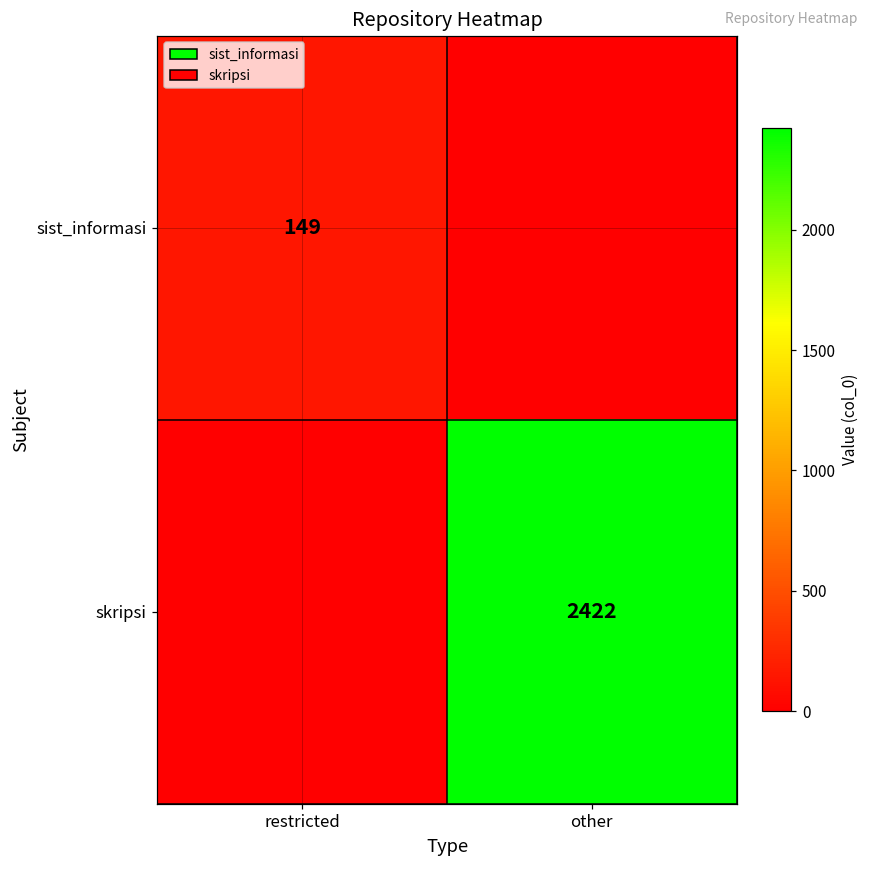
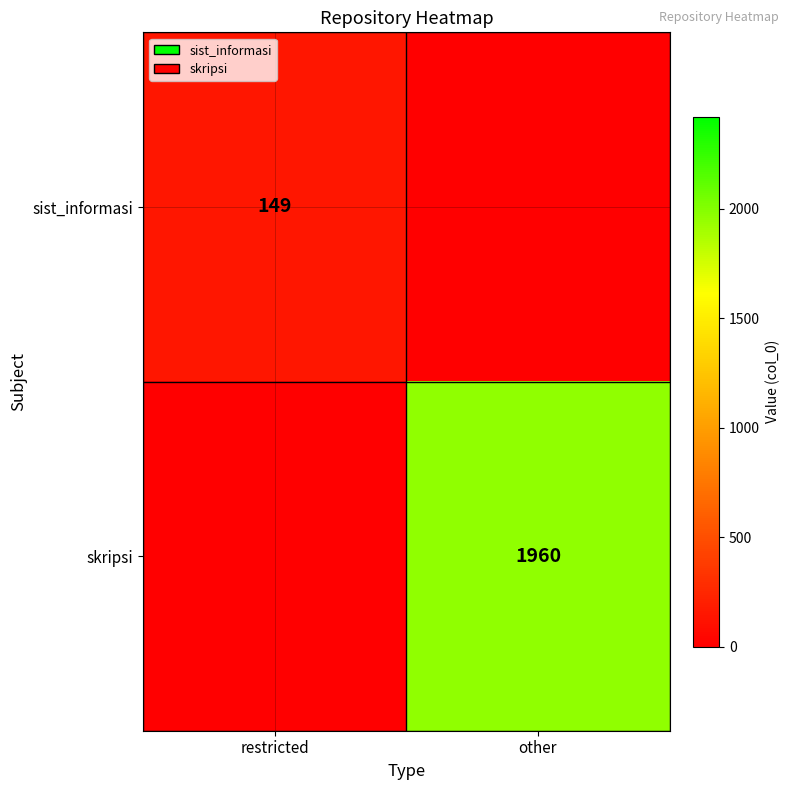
skripsi, other: 2422 -> 1960
